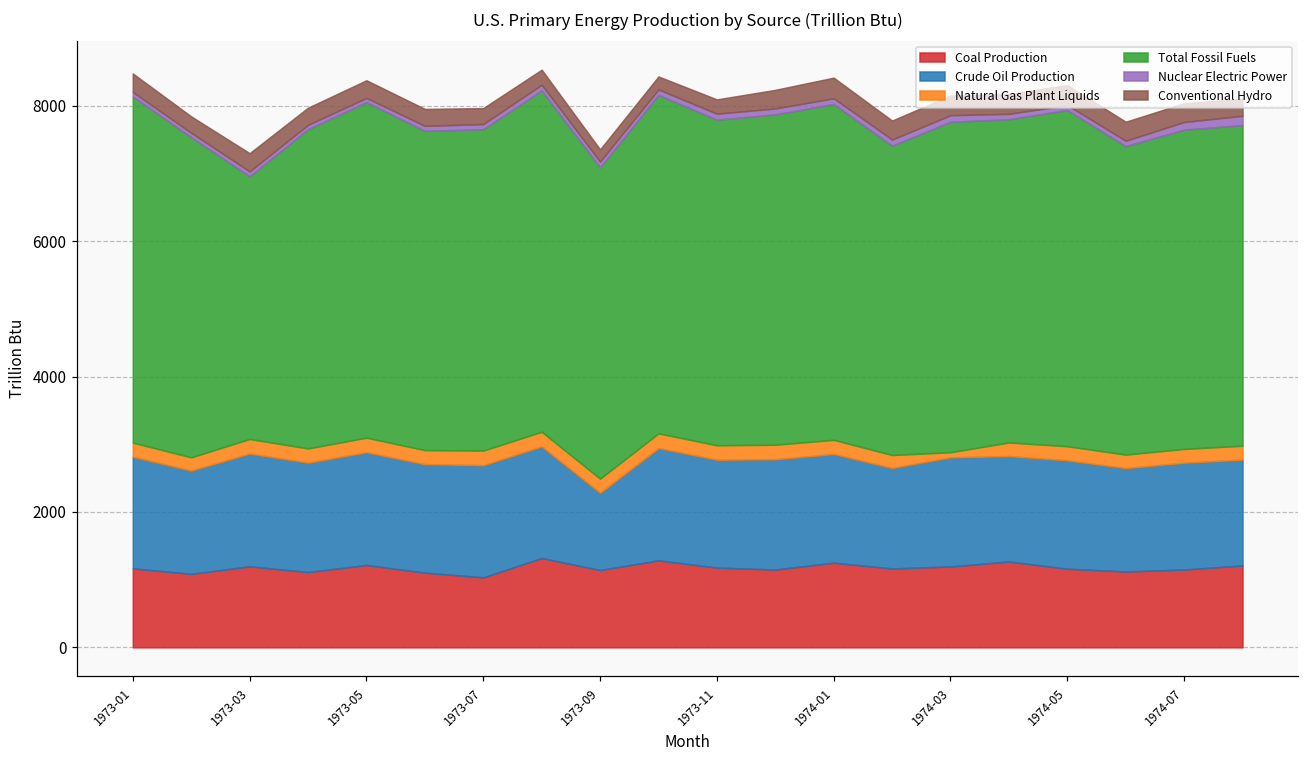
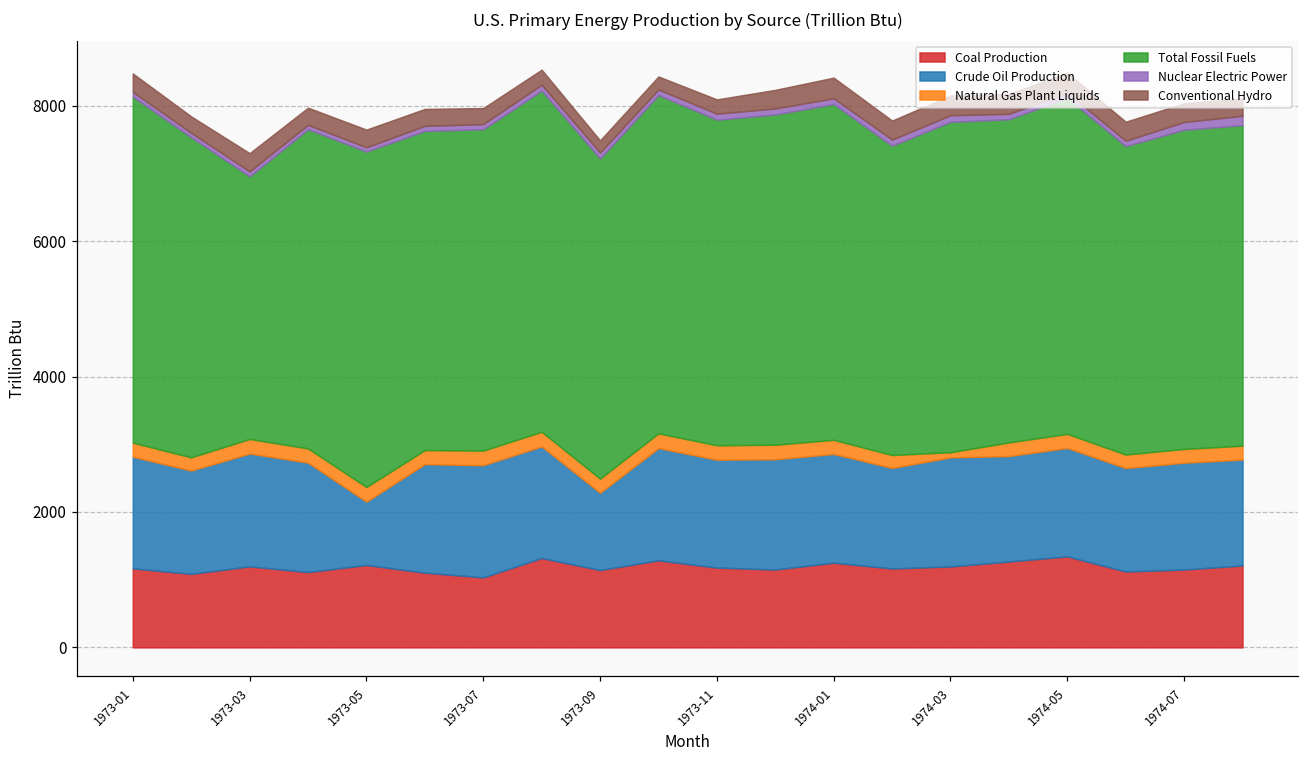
Crude Oil Production, 1973-05: 1700 -> 900
Total Fossil Fuels, 1973-09: 4600 -> 4700
Coal Production, 1974-05: 1200 -> 1300
